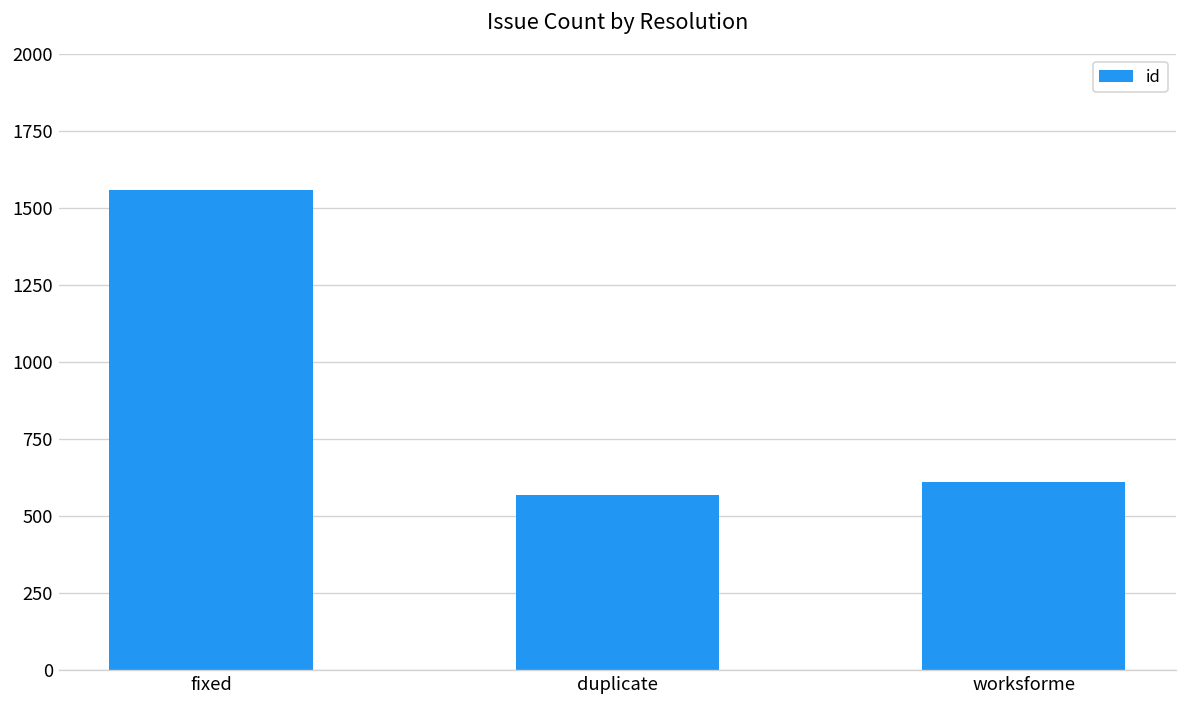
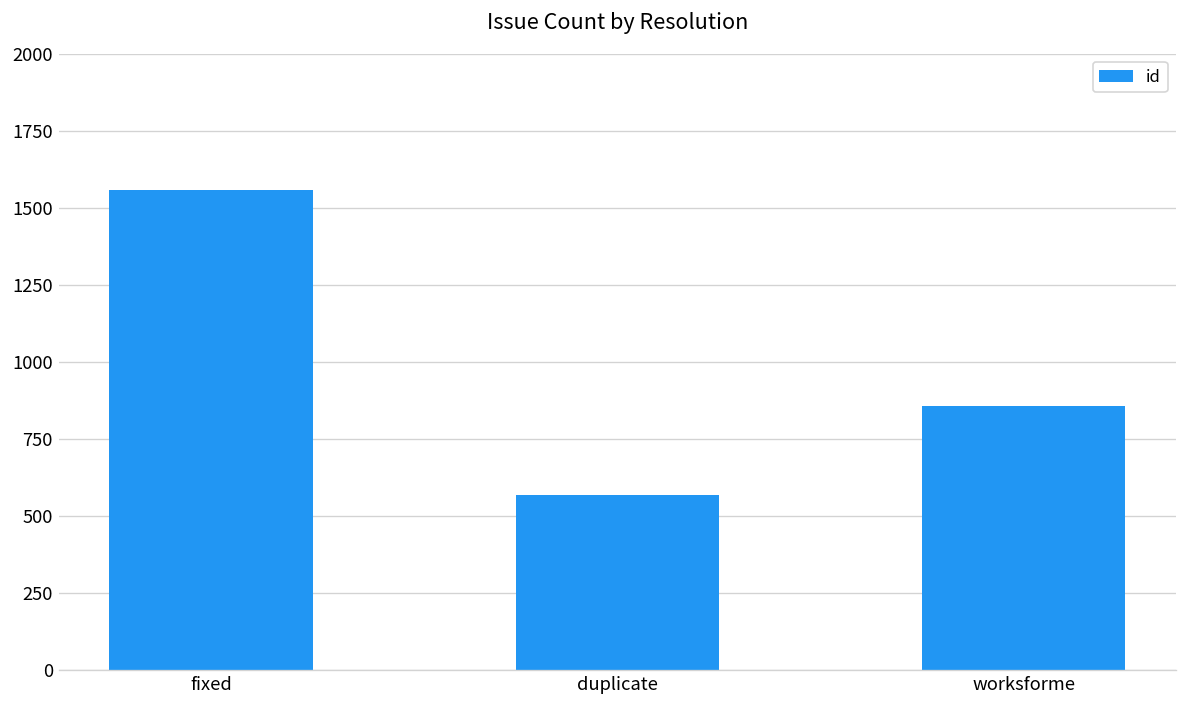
worksforme: 610 -> 860
